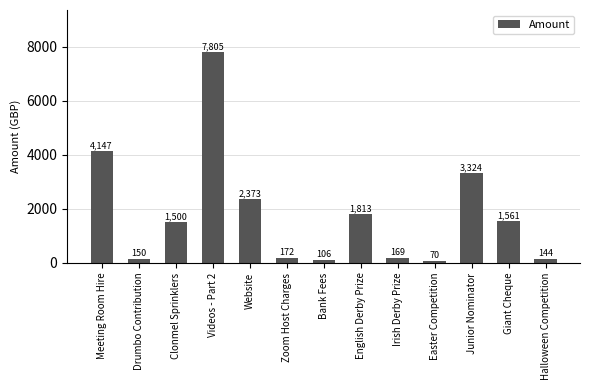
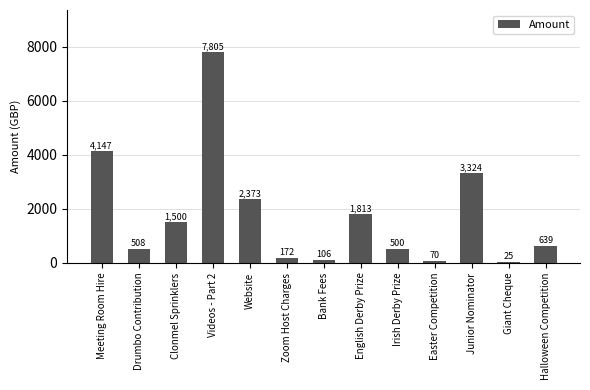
Drumbo Contribution: 150 -> 508
Irish Derby Prize: 169 -> 500
Giant Cheque: 1,561 -> 25
Halloween Competition: 144 -> 639
